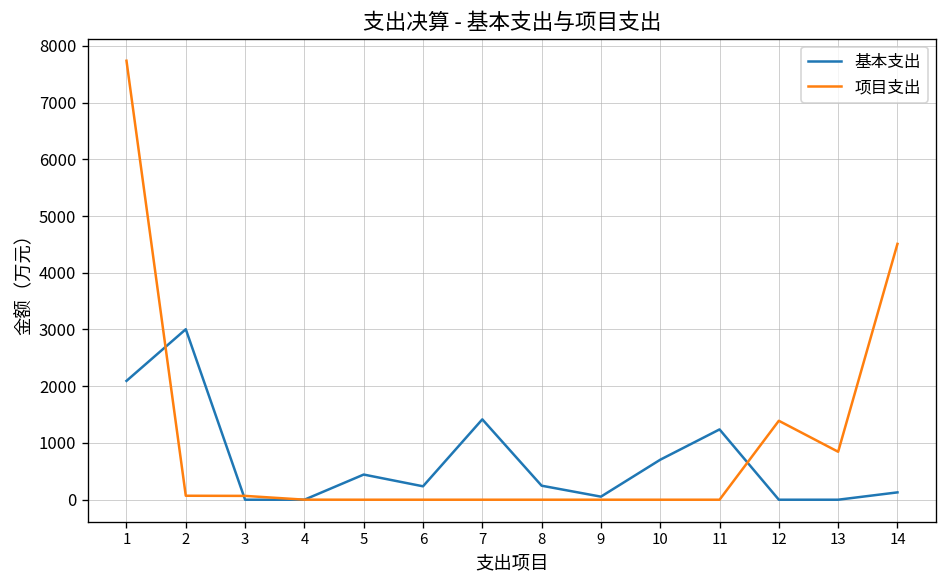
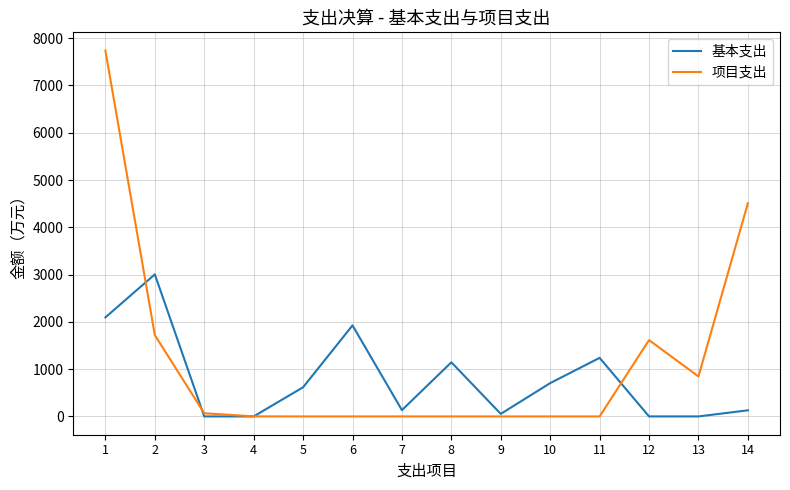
项目支出, 2: 100 -> 1700
基本支出, 5: 400 -> 600
基本支出, 6: 200 -> 1900
基本支出, 7: 1400 -> 100
基本支出, 8: 200 -> 1100
项目支出, 12: 1400 -> 1600
